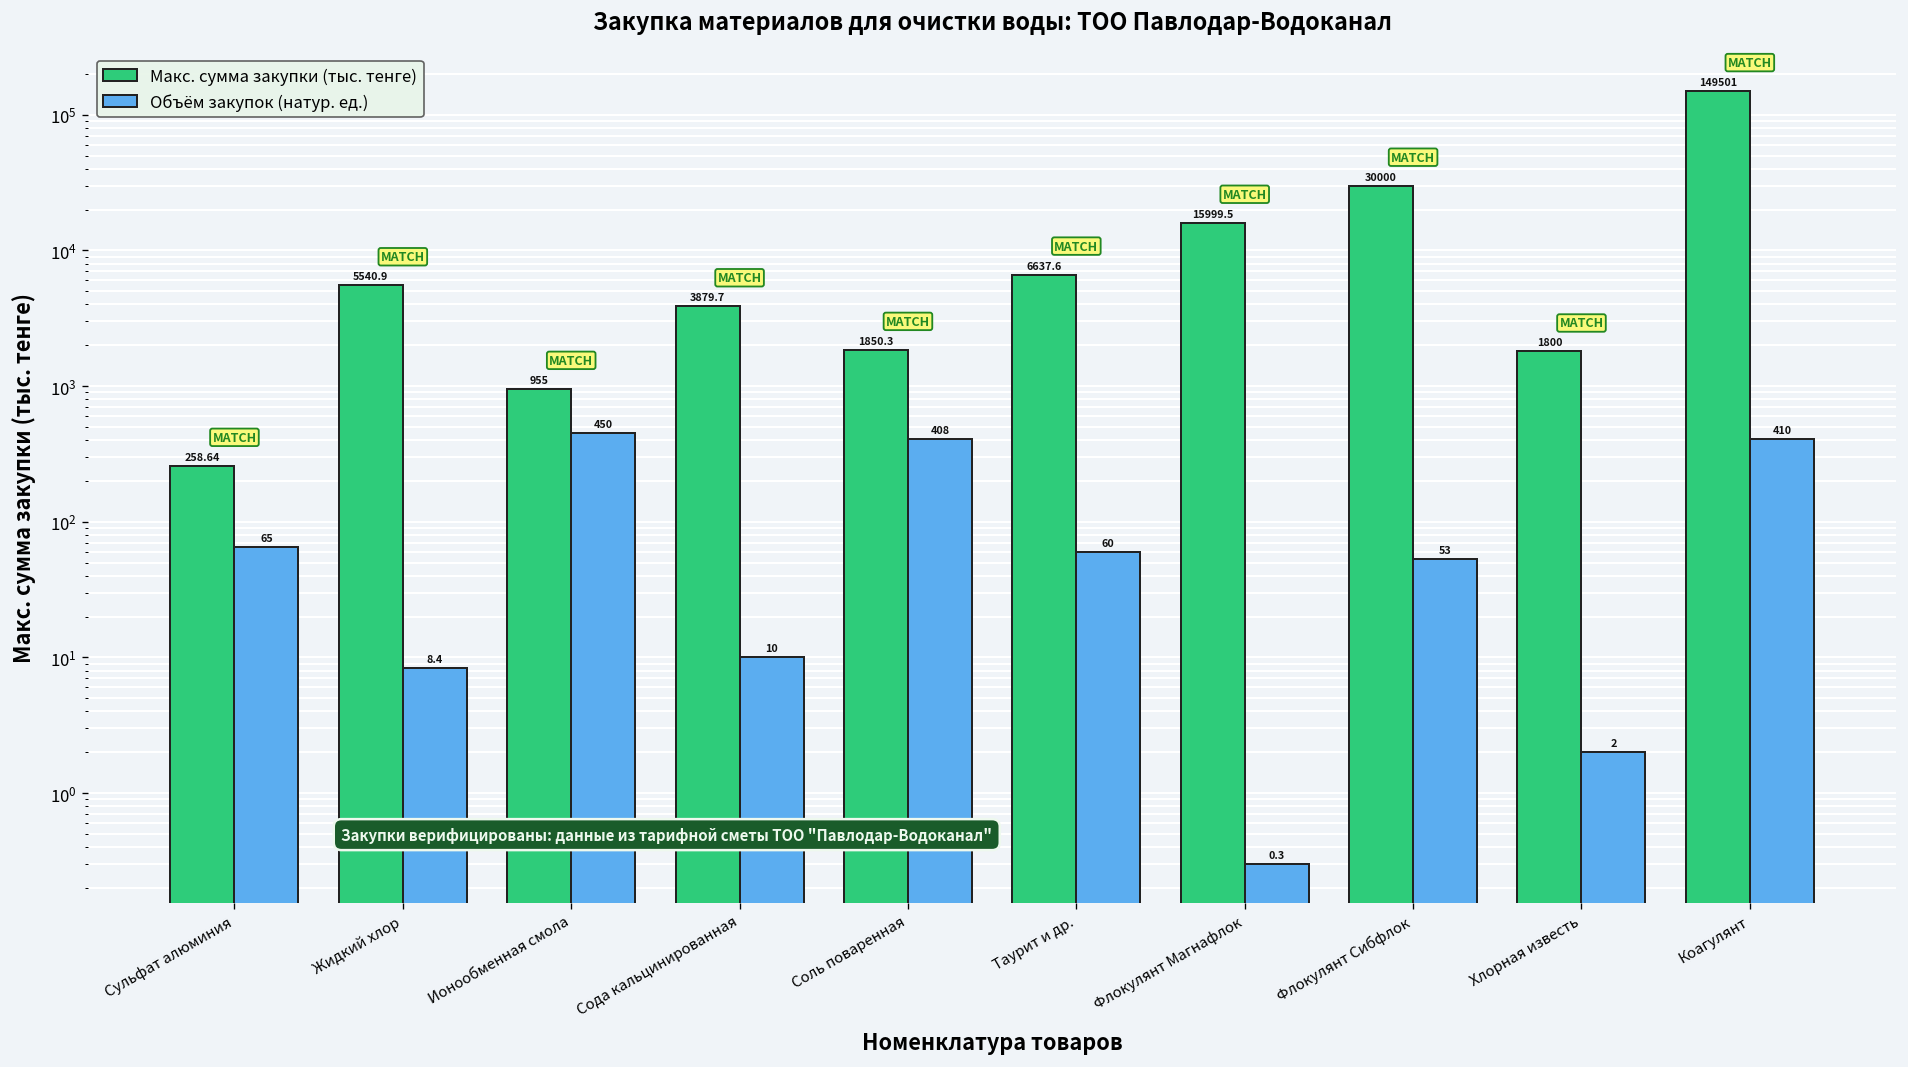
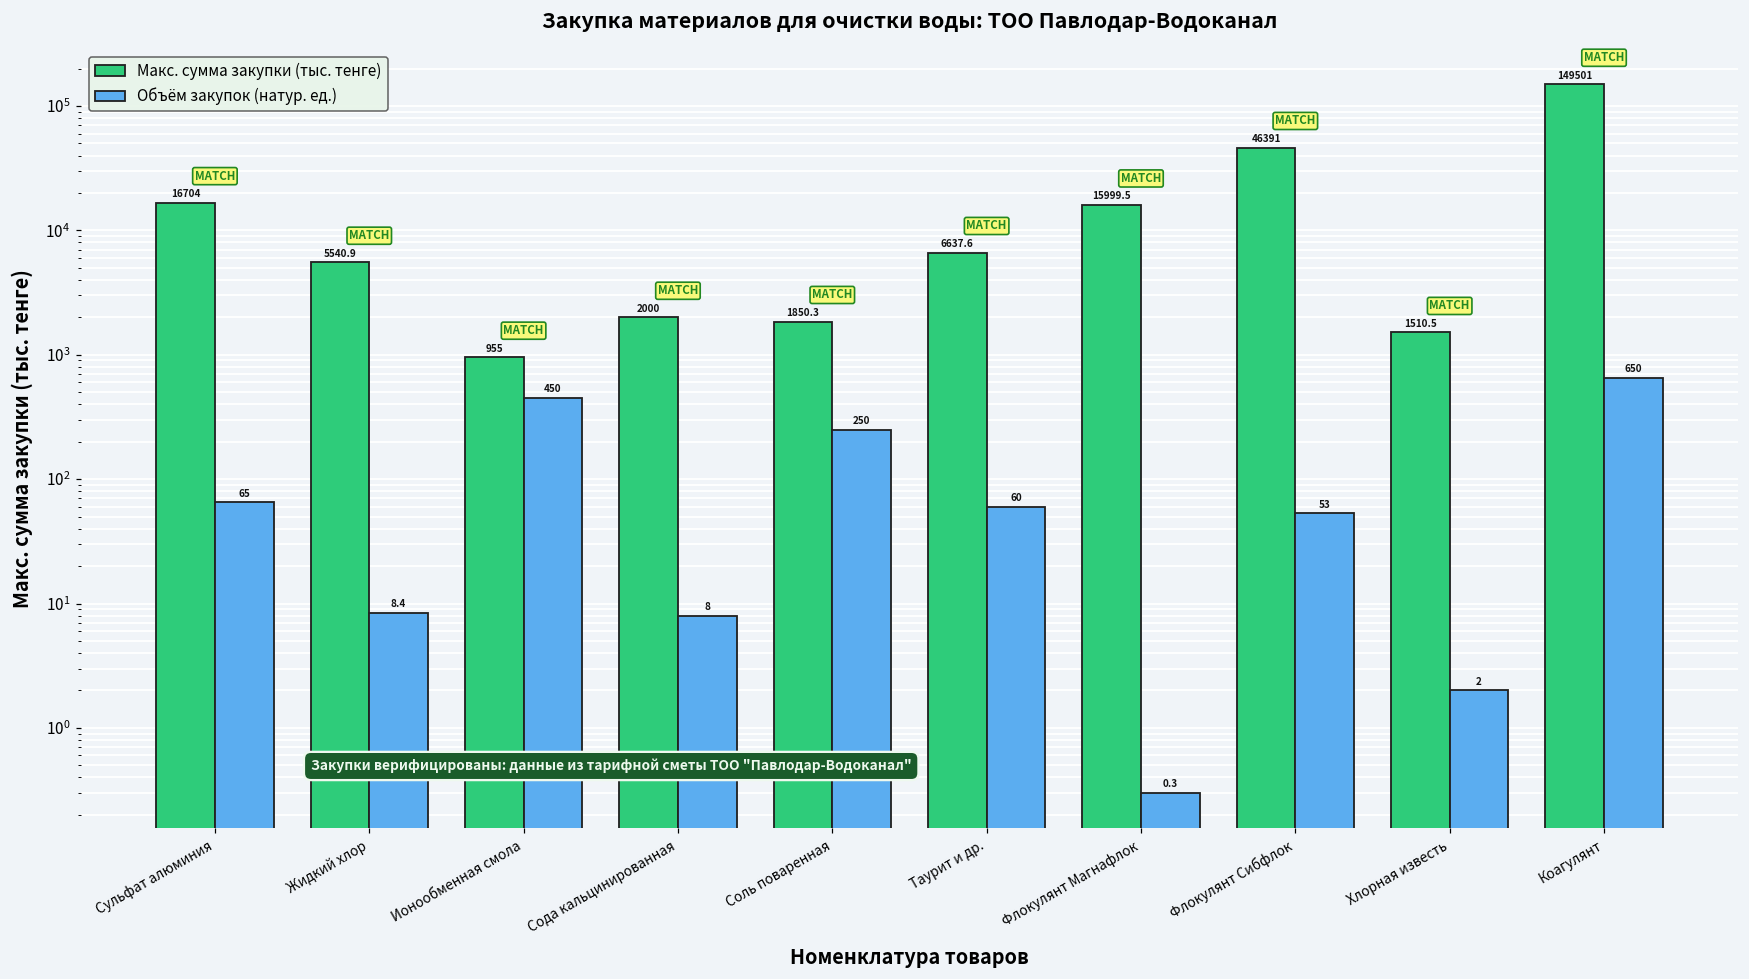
Макс. сумма закупки (тыс. тенге), Сульфат алюминия: 258.64 -> 16704
Макс. сумма закупки (тыс. тенге), Сода кальцинированная: 3879.7 -> 2000
Объём закупок (натур. ед.), Сода кальцинированная: 10 -> 8
Объём закупок (натур. ед.), Соль поваренная: 408 -> 250
Макс. сумма закупки (тыс. тенге), Флокулянт Сибфлок: 30000 -> 46391
Макс. сумма закупки (тыс. тенге), Хлорная известь: 1800 -> 1510.5
Объём закупок (натур. ед.), Коагулянт: 410 -> 650
